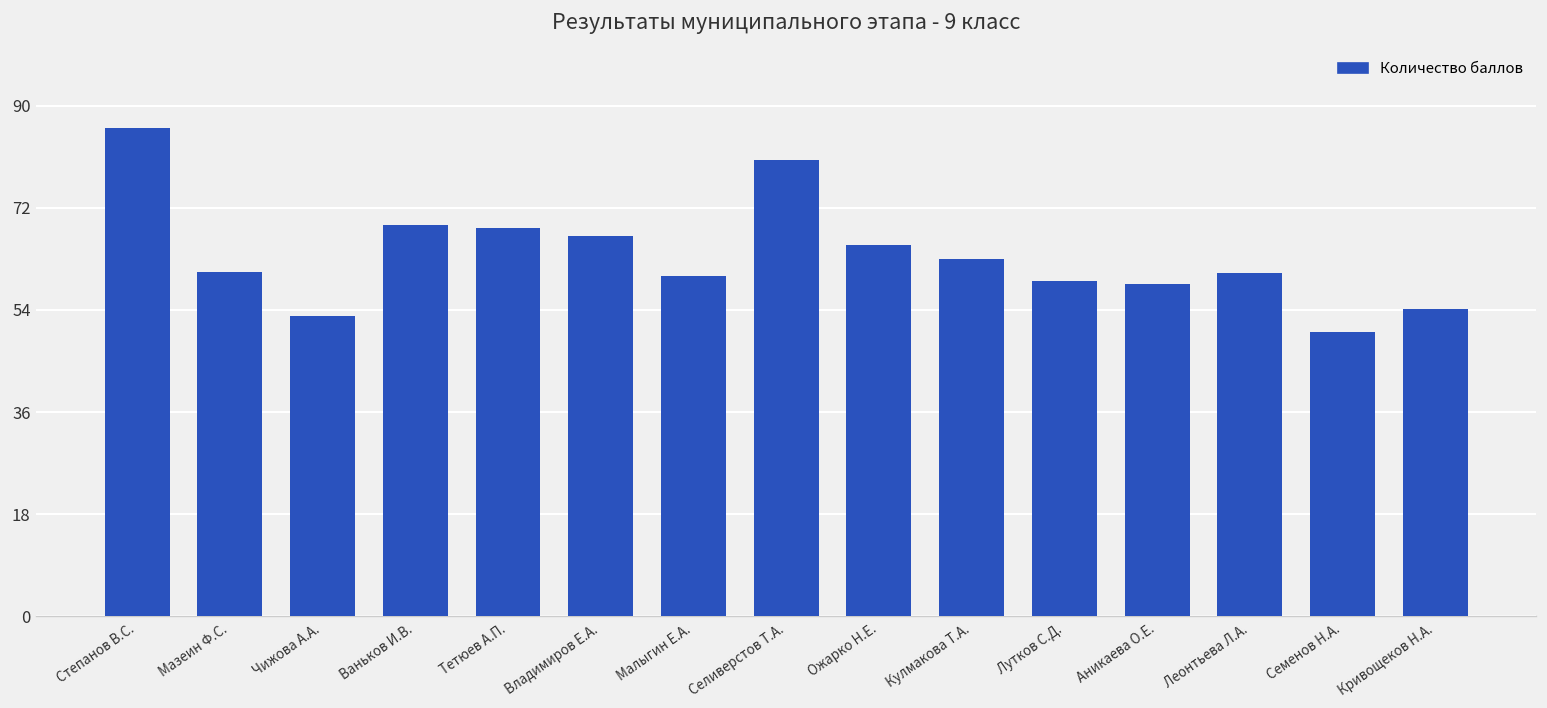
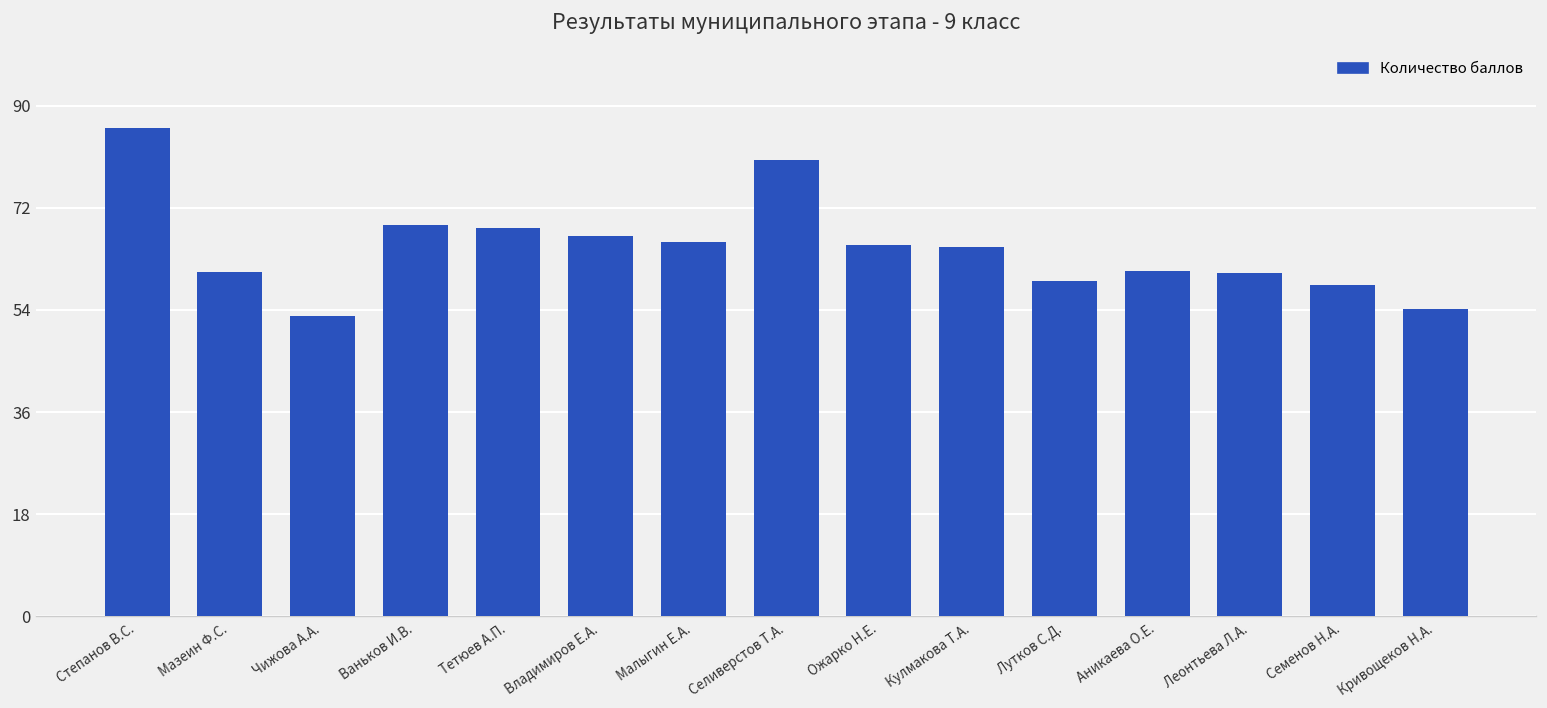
Малыгин Е.А.: 60 -> 66
Кулмакова Т.А.: 63 -> 65
Аникаева О.Е.: 59 -> 61
Семенов Н.А.: 50 -> 58
